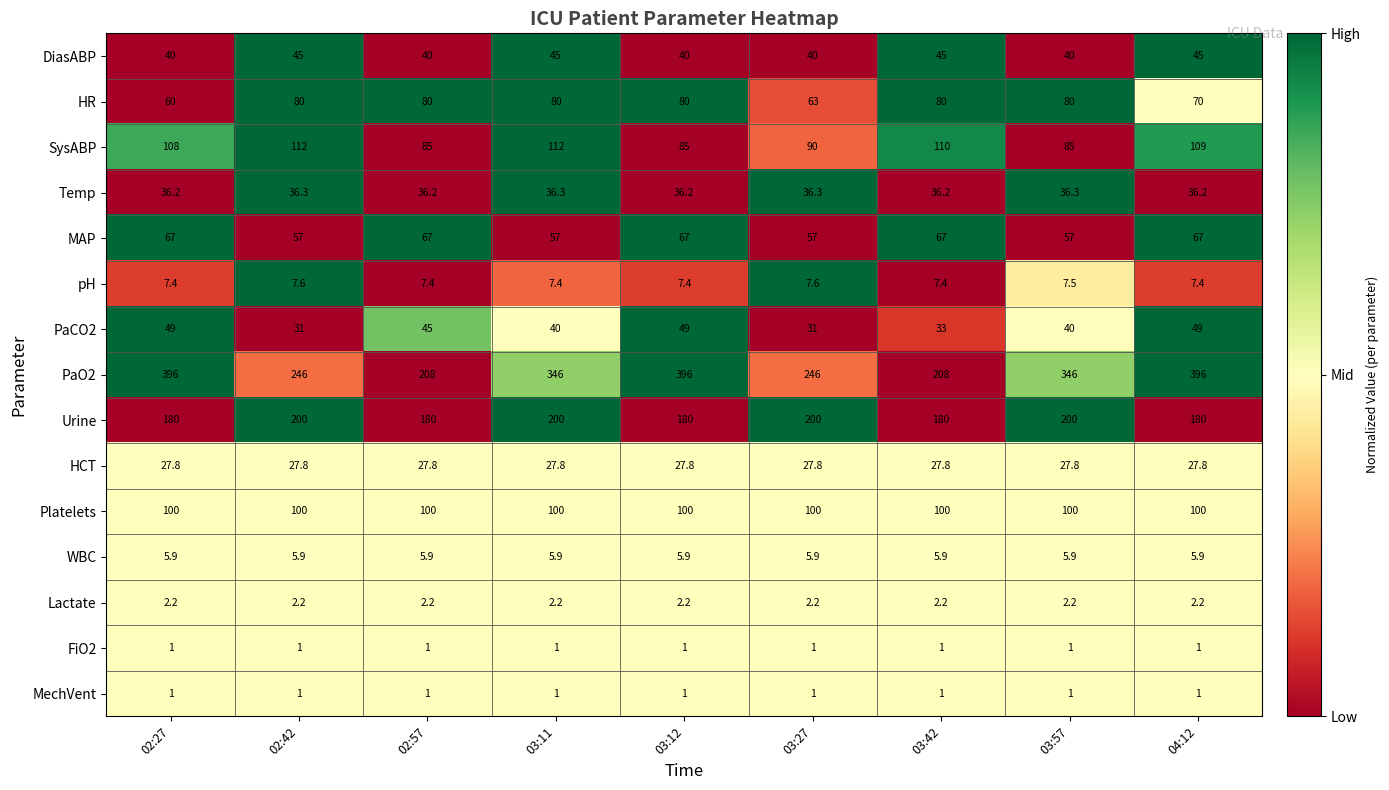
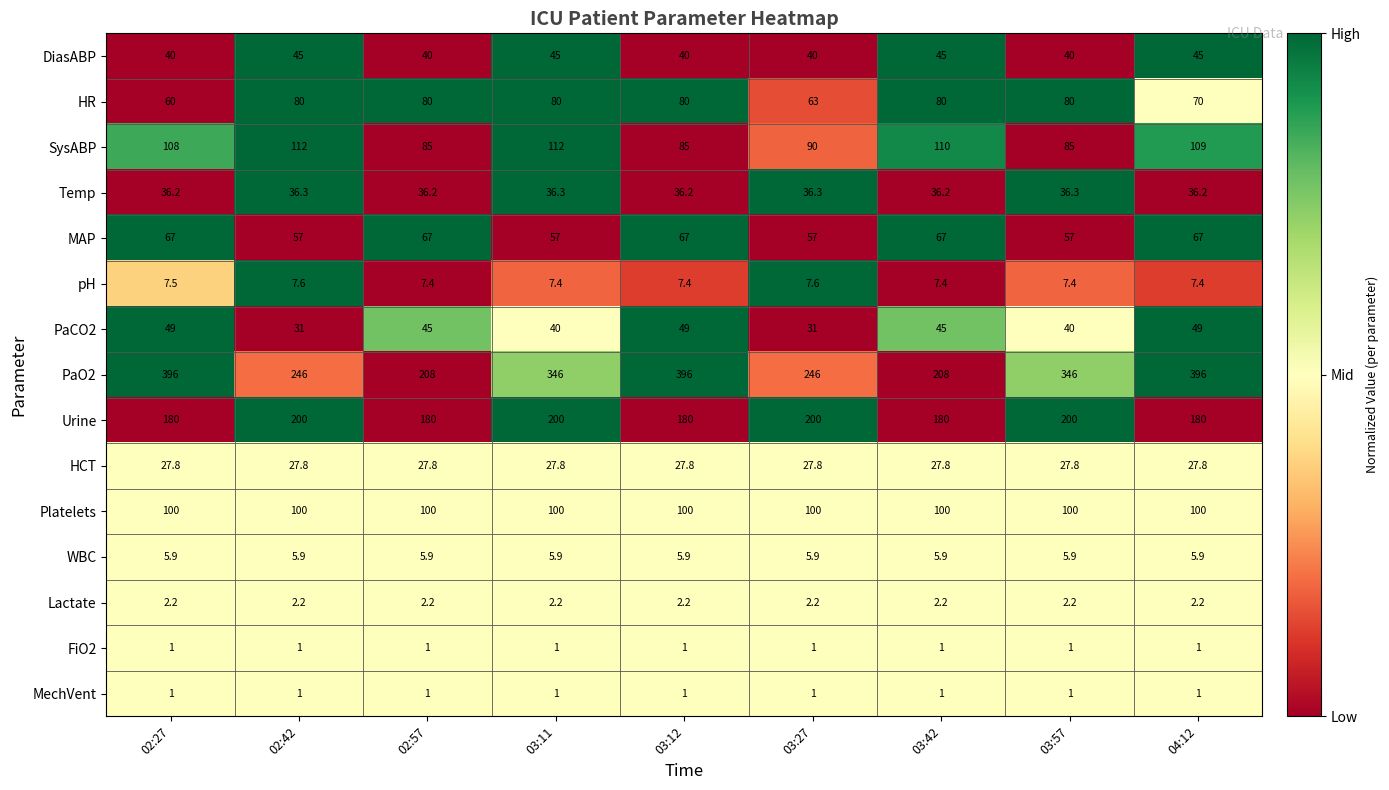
pH, 02:27: 7.4 -> 7.5
pH, 03:57: 7.5 -> 7.4
PaCO2, 03:42: 33 -> 45
